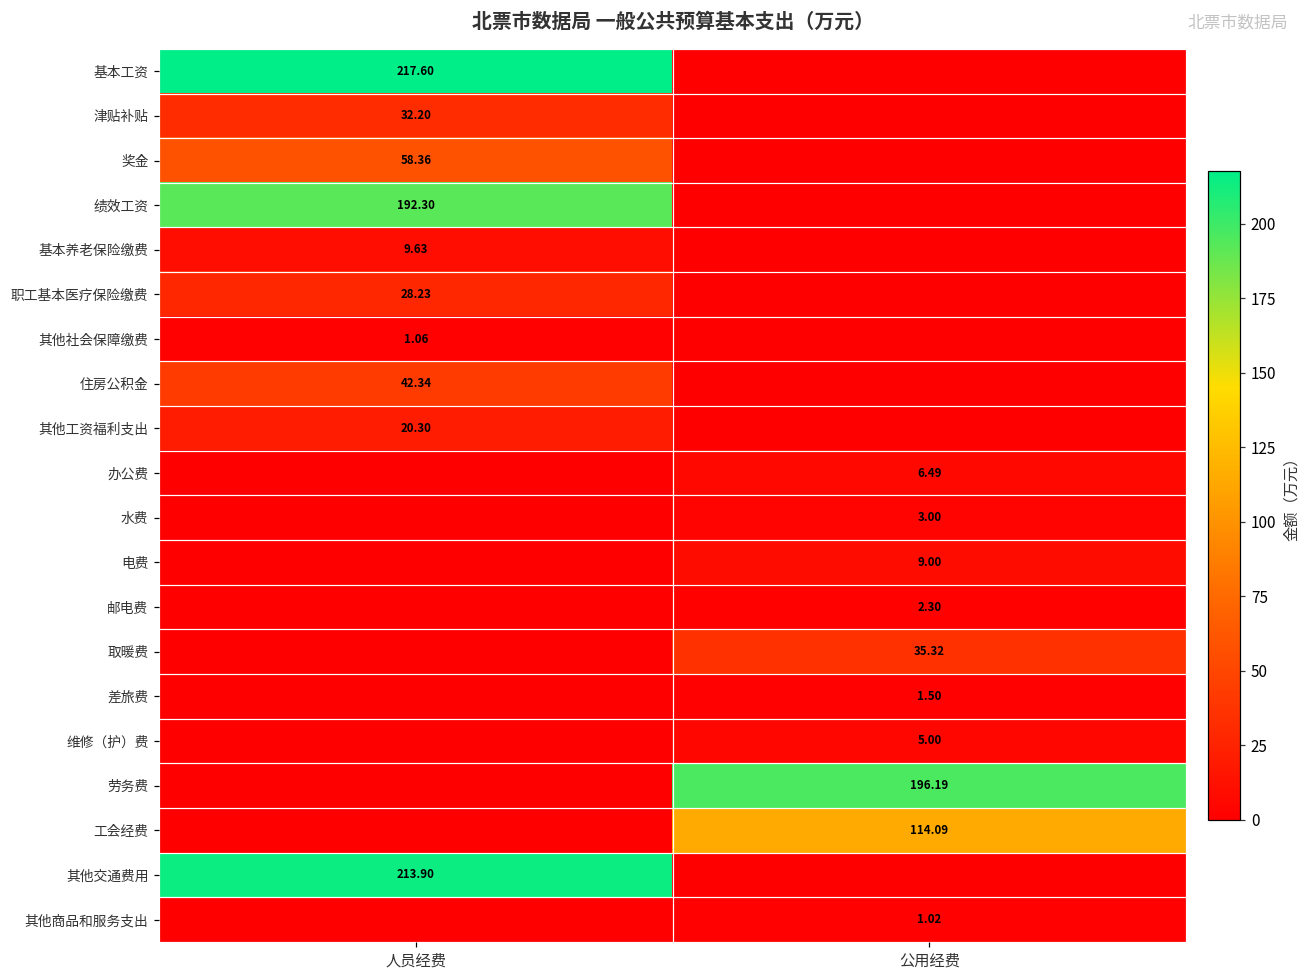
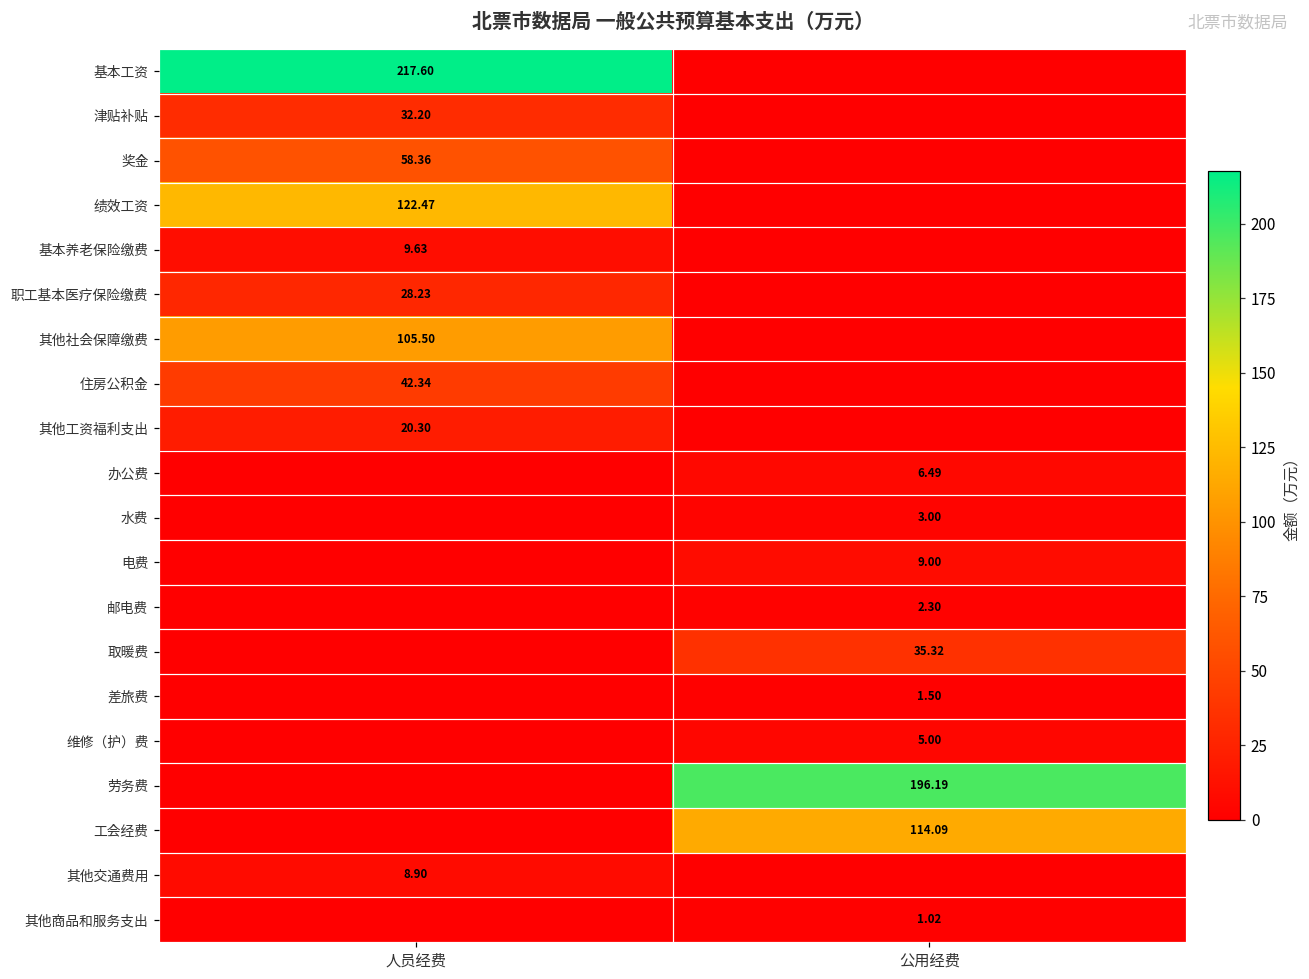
绩效工资, 人员经费: 192.30 -> 122.47
其他社会保障缴费, 人员经费: 1.06 -> 105.50
其他交通费用, 人员经费: 213.90 -> 8.90
